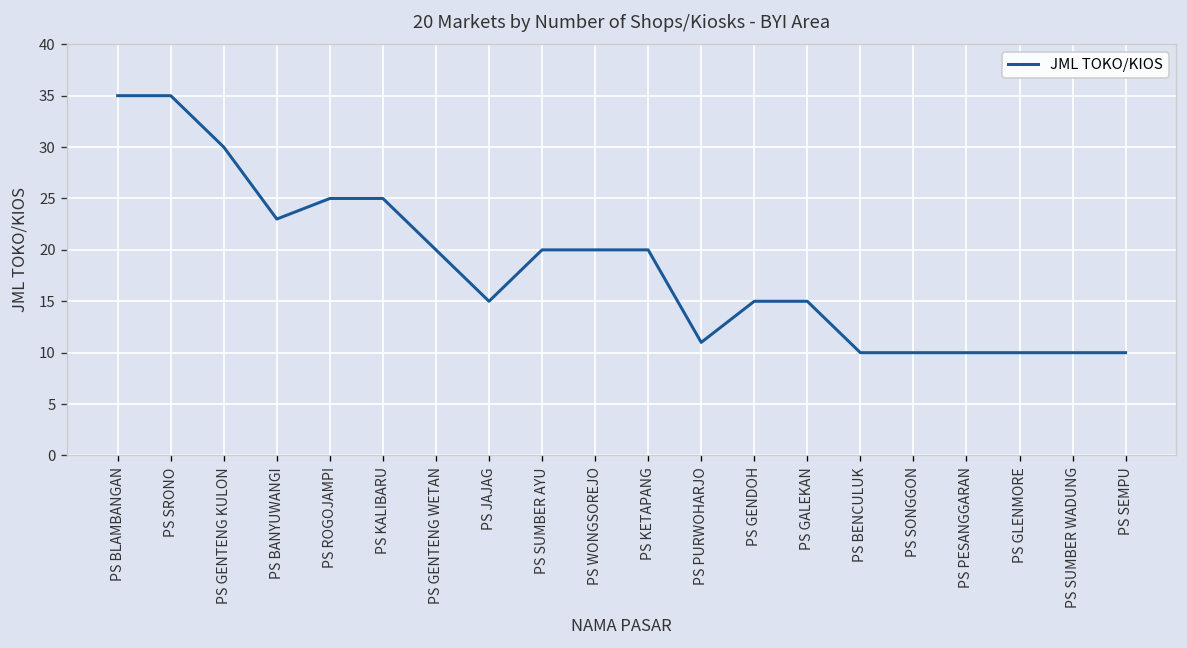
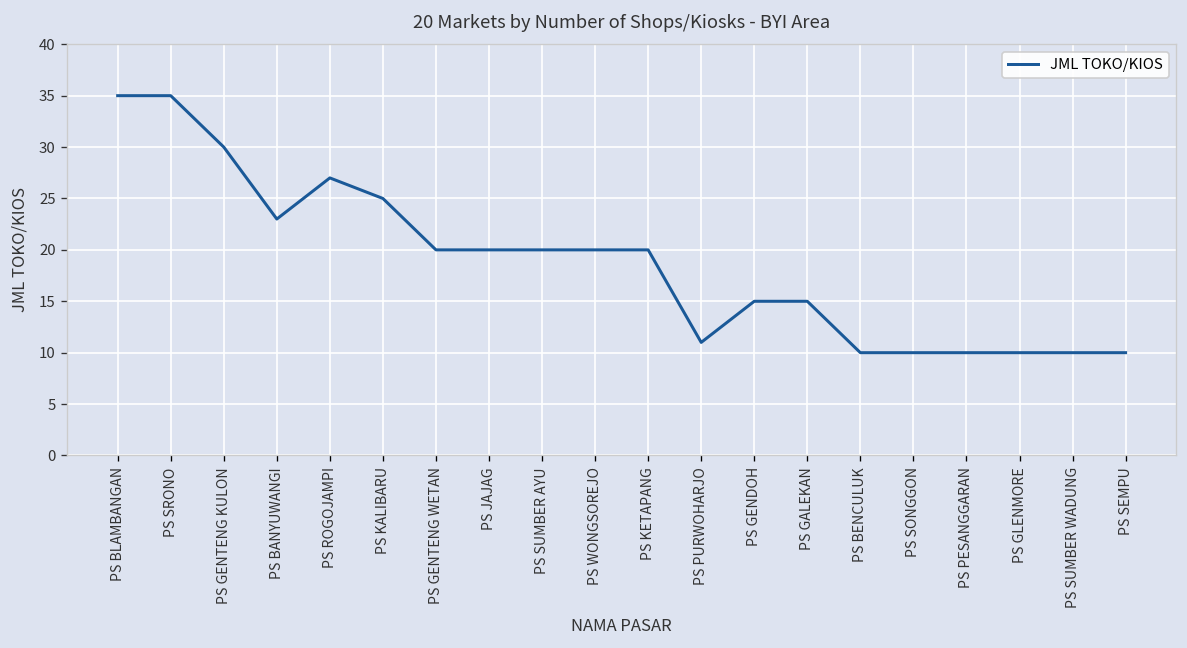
PS ROGOJAMPI: 25 -> 27
PS JAJAG: 15 -> 20
